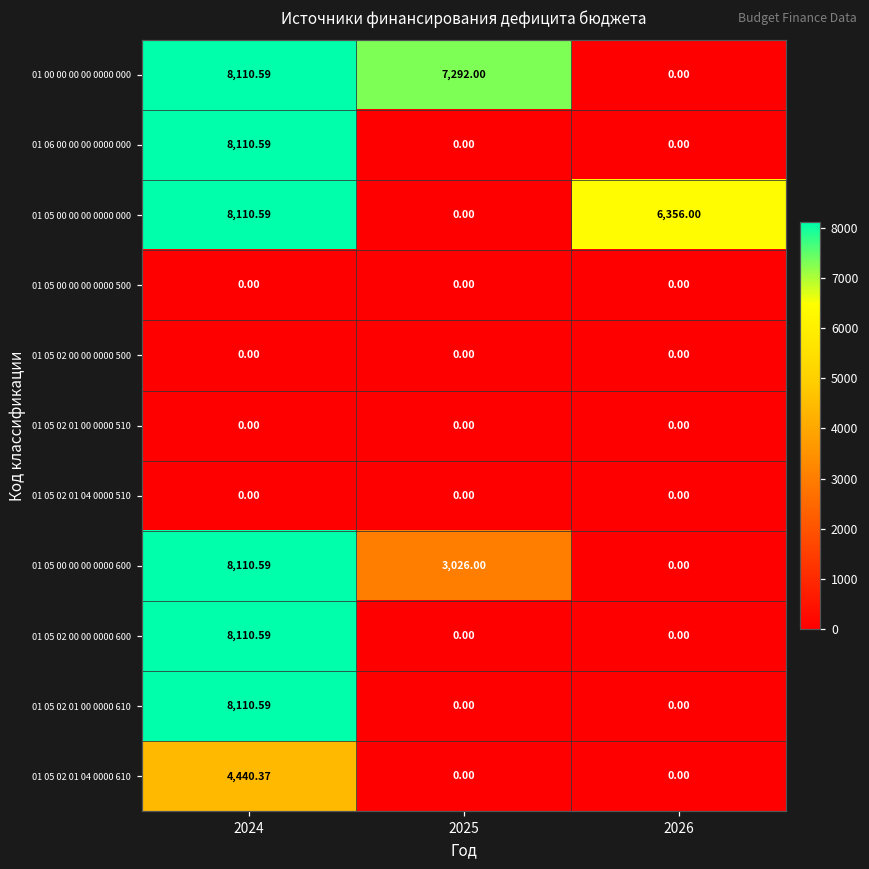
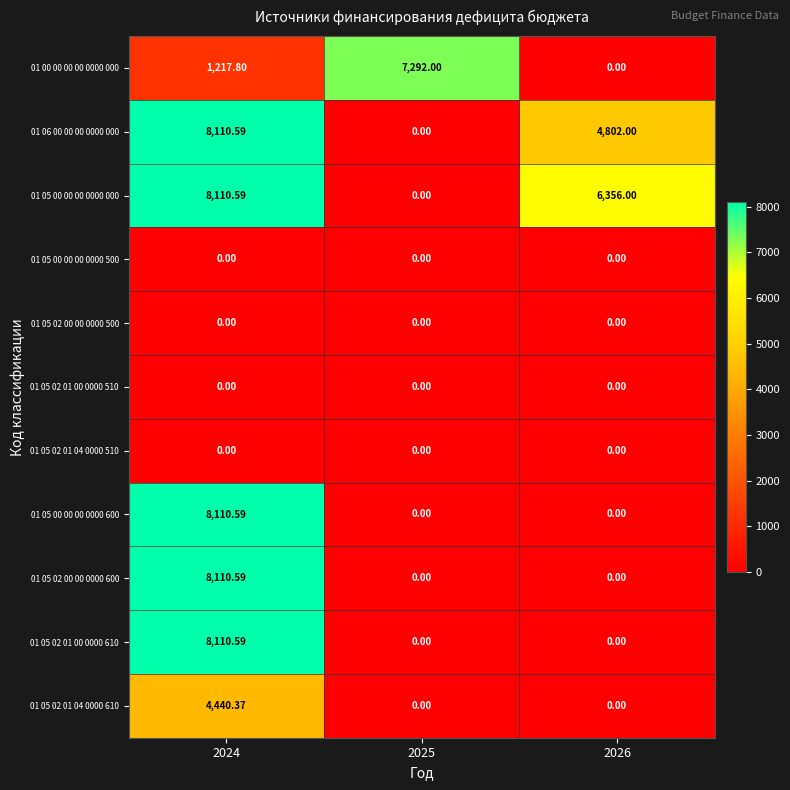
01 00 00 00 00 0000 000, 2024: 8,110.59 -> 1,217.80
01 06 00 00 00 0000 000, 2026: 0.00 -> 4,802.00
01 05 00 00 00 0000 600, 2025: 3,026.00 -> 0.00
